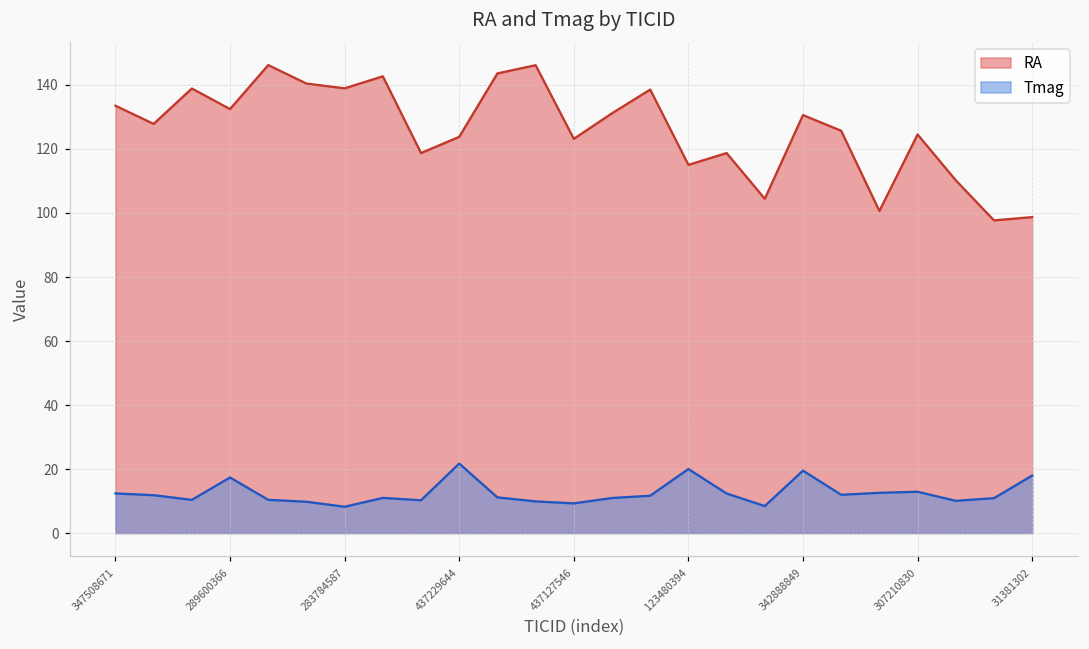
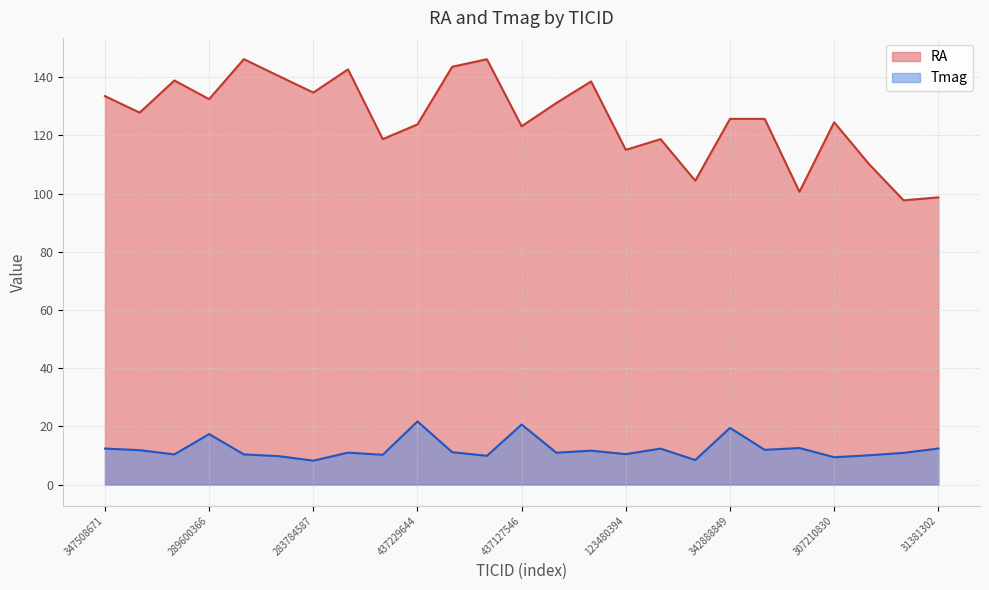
RA, 283784587: 139 -> 135
Tmag, 437127546: 9 -> 21
Tmag, 123480394: 20 -> 10
RA, 342888849: 131 -> 126
Tmag, 307210830: 13 -> 9
Tmag, 31381302: 18 -> 12
